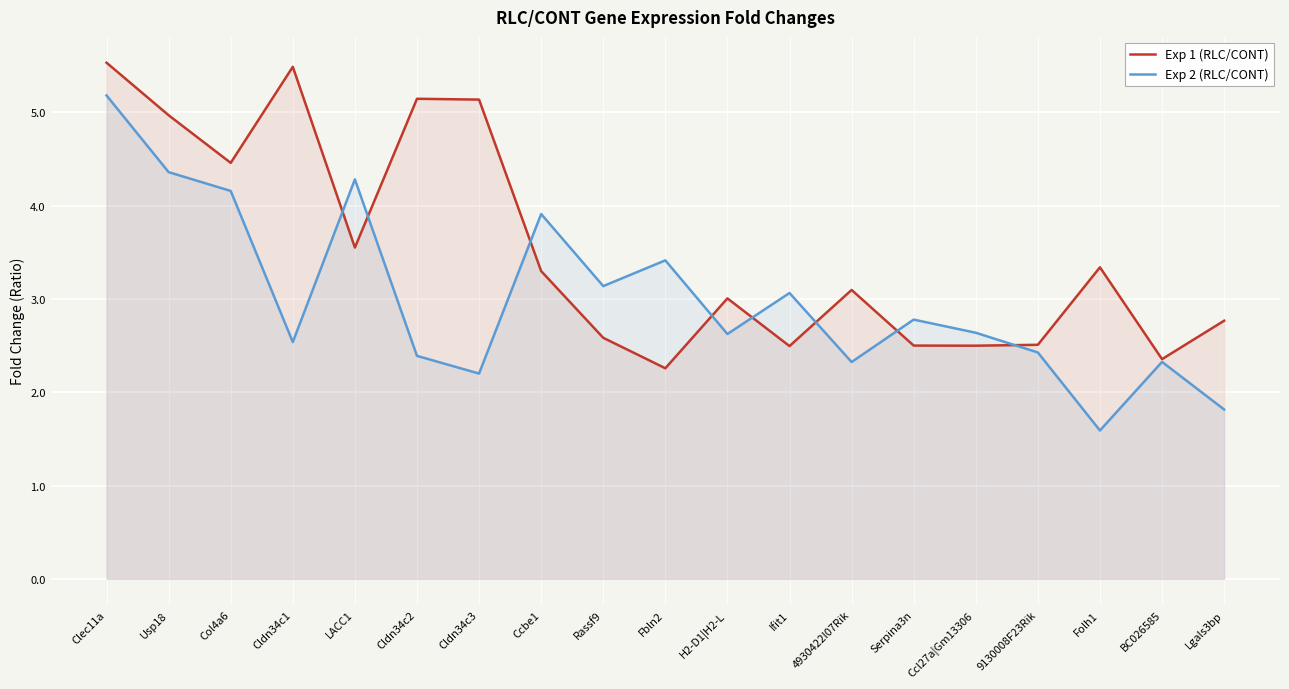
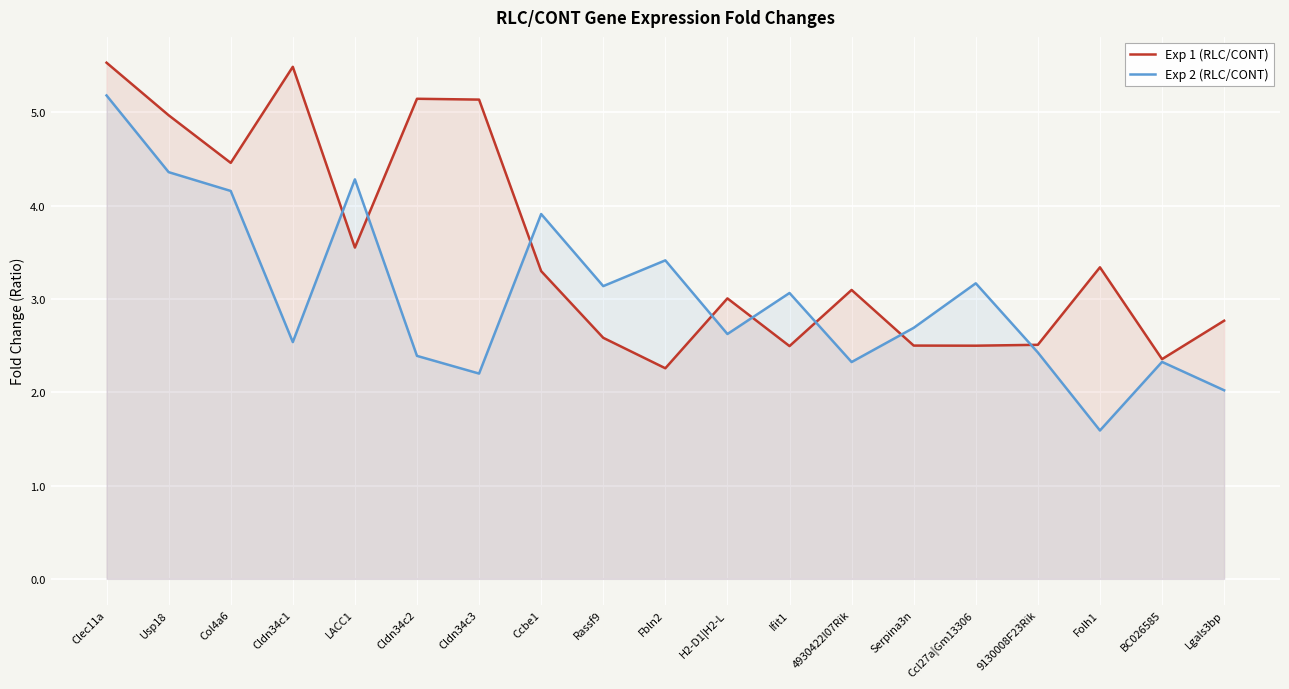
Exp 2 (RLC/CONT), Serpina3n: 2.8 -> 2.7
Exp 2 (RLC/CONT), Ccl27a|Gm13306: 2.6 -> 3.2
Exp 2 (RLC/CONT), Lgals3bp: 1.8 -> 2.0
